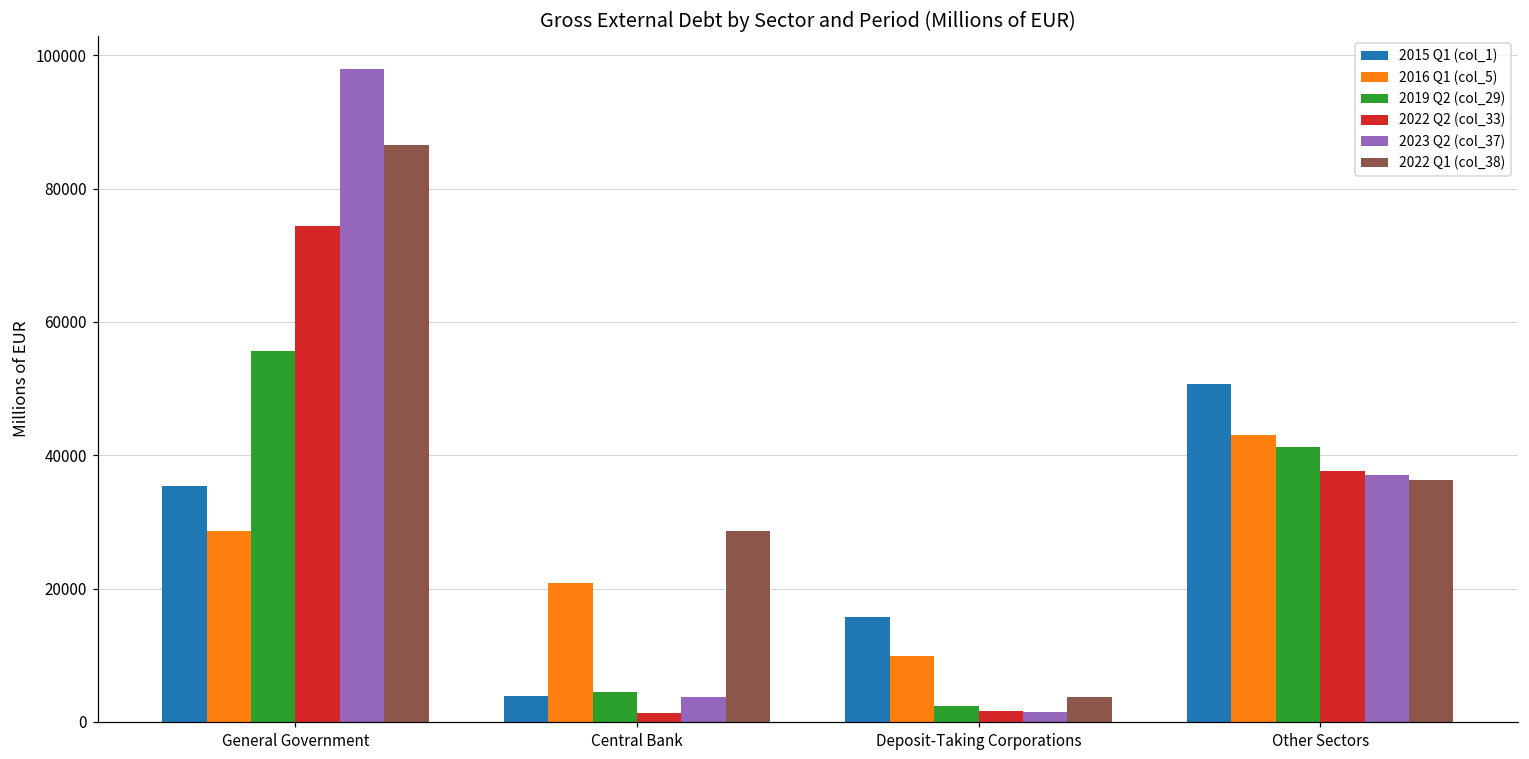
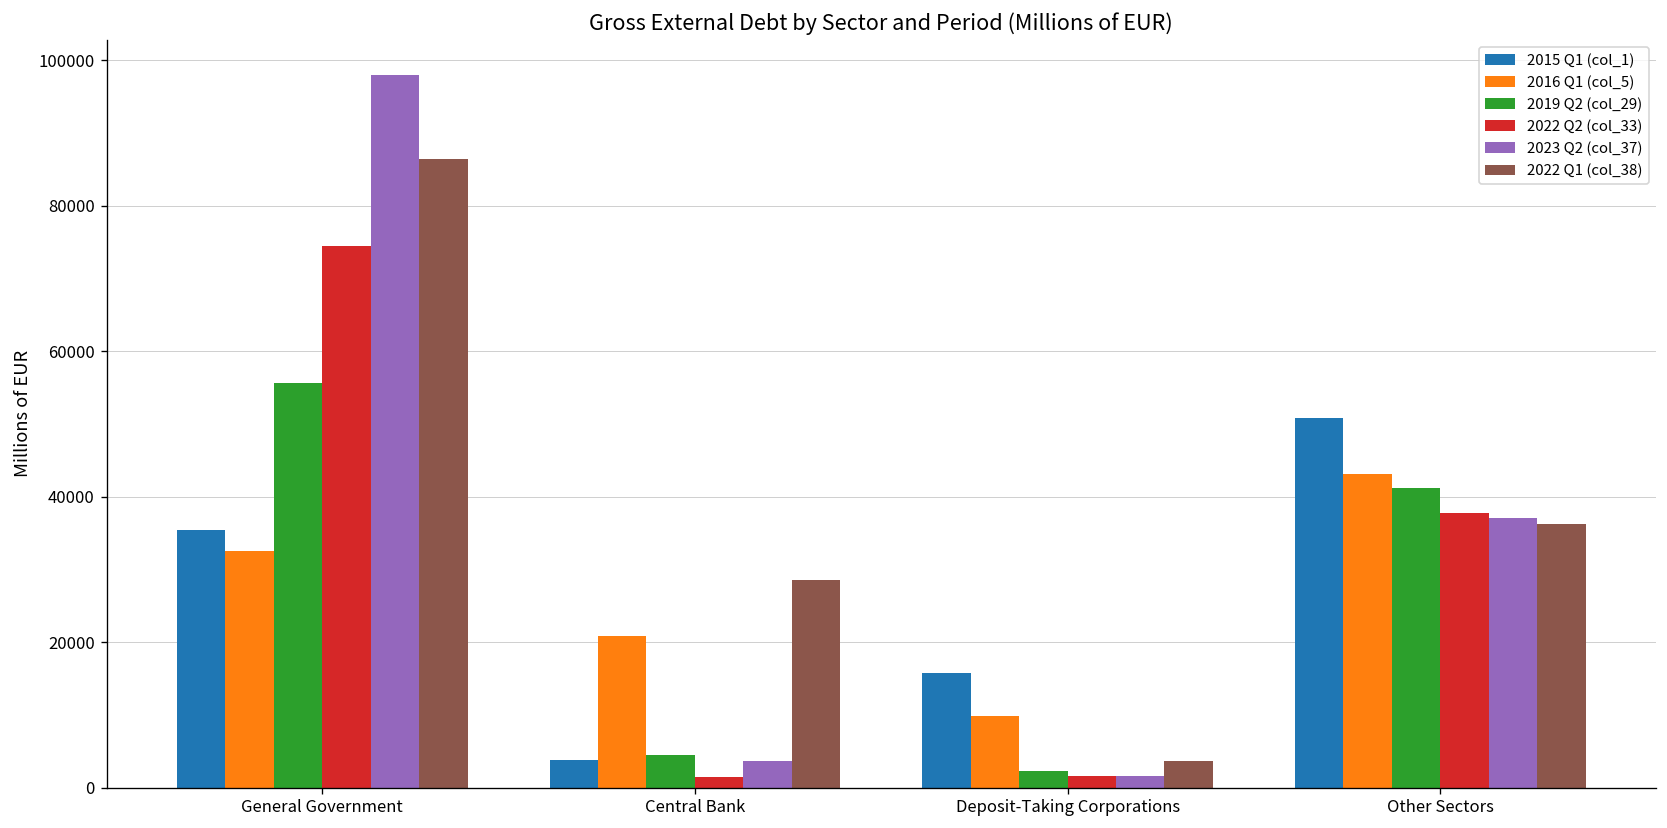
2016 Q1 (col_5), General Government: 29000 -> 33000
